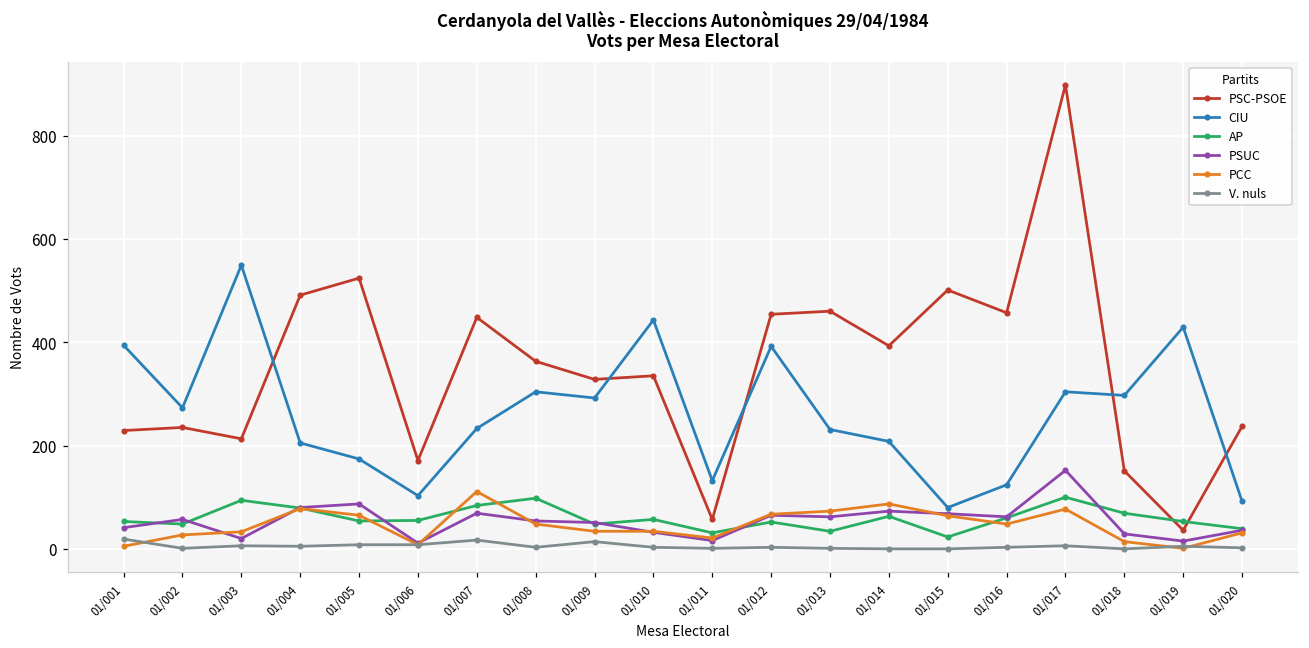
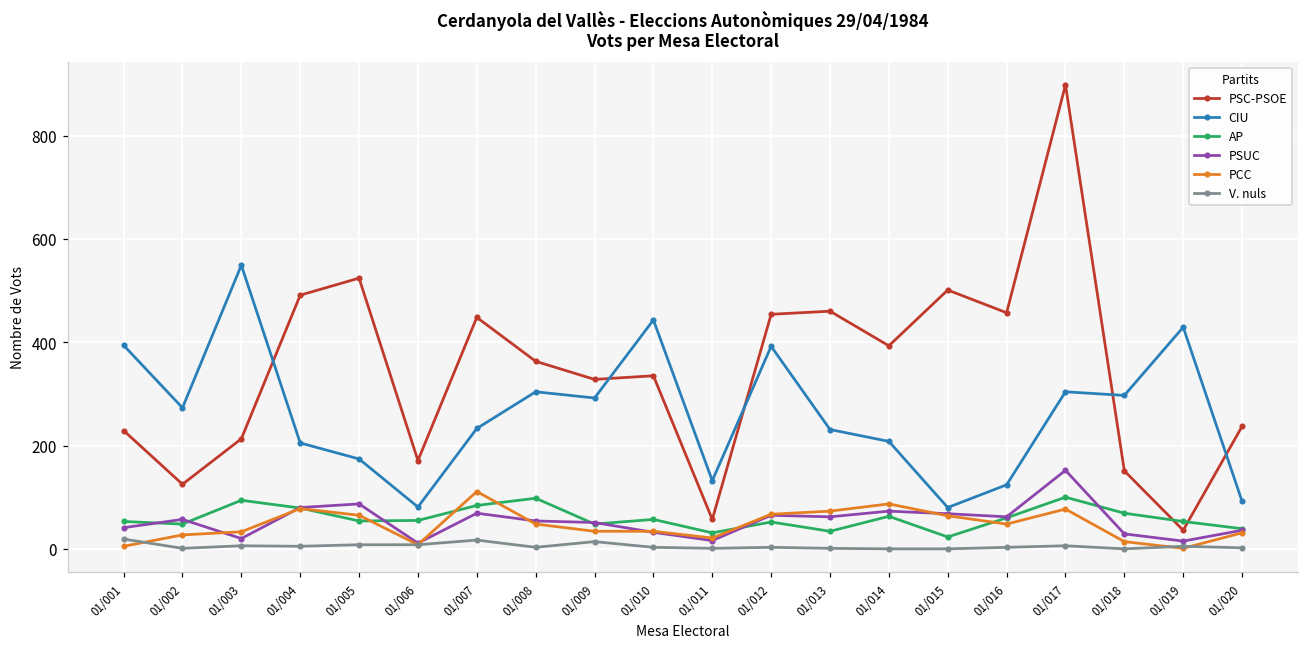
PSC-PSOE, 01/002: 240 -> 130
CIU, 01/006: 100 -> 80
